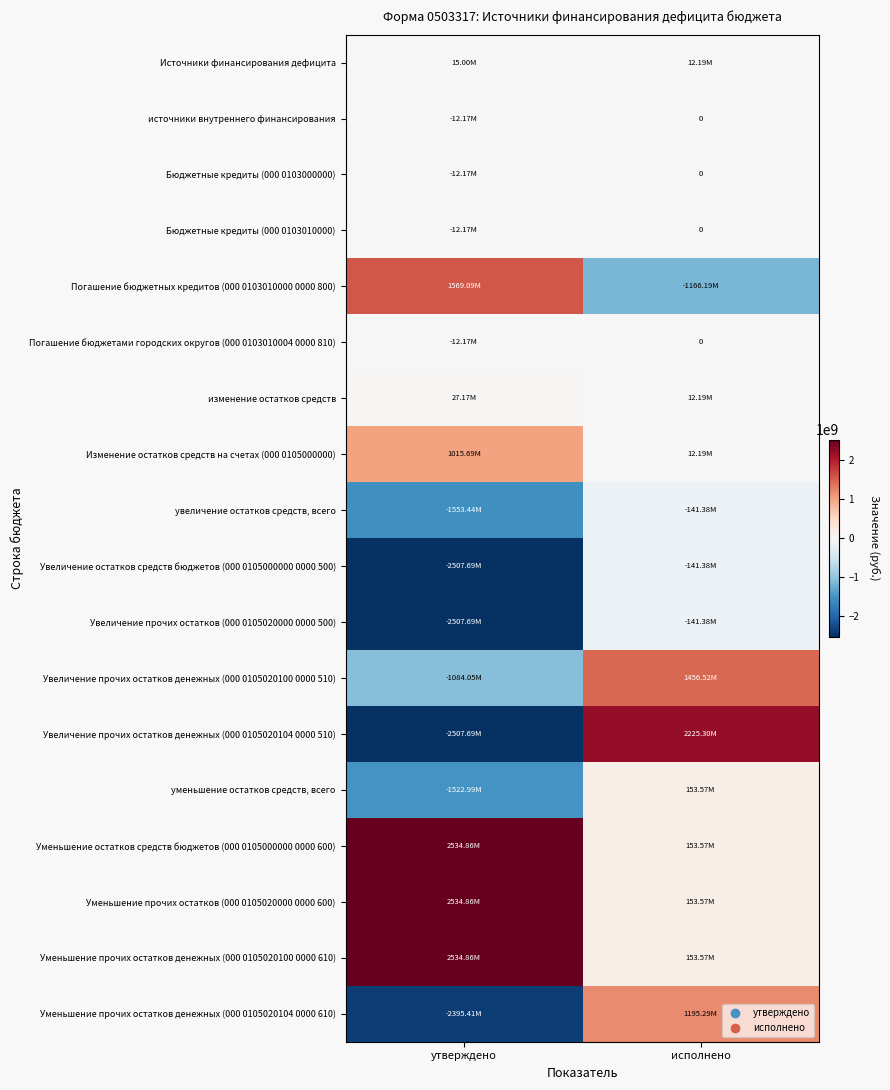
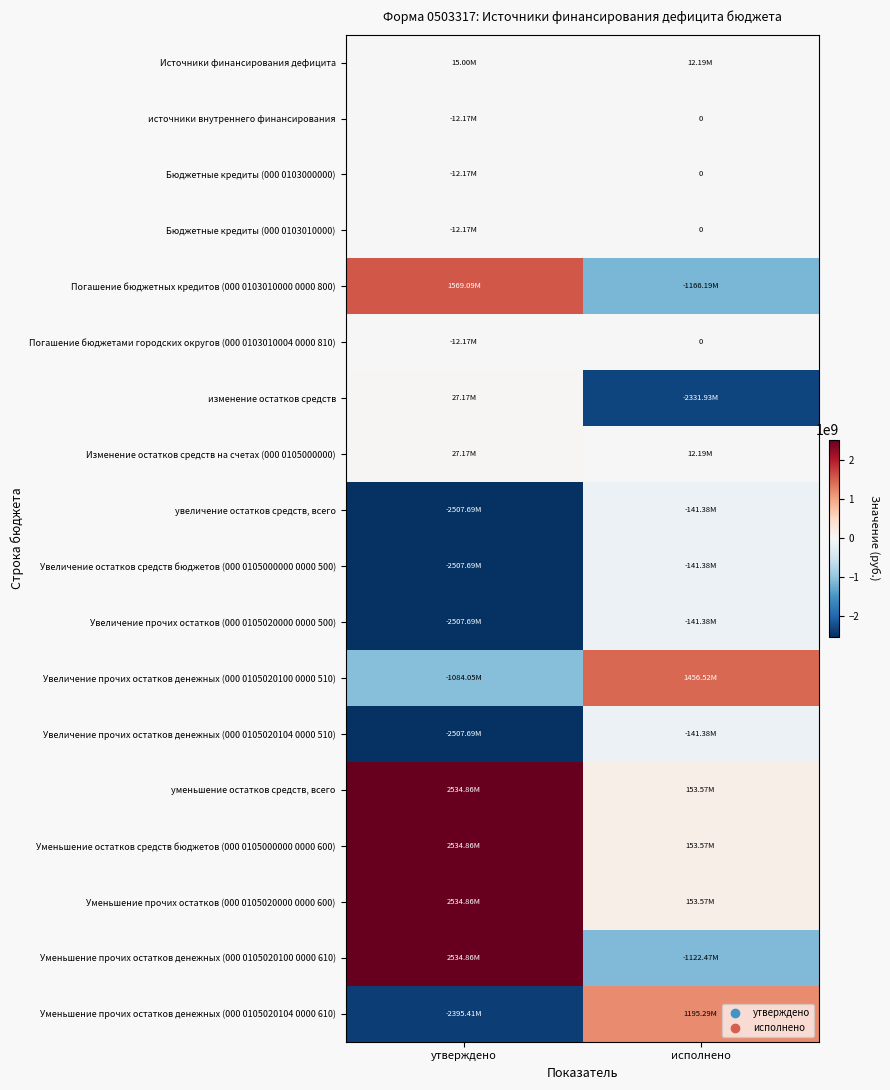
изменение остатков средств, исполнено: 12.19M -> -2331.93M
Изменение остатков средств на счетах (000 0105000000), утверждено: 1015.69M -> 27.17M
увеличение остатков средств, всего, утверждено: -1553.44M -> -2507.69M
Увеличение прочих остатков денежных (000 0105020104 0000 510), исполнено: 2225.30M -> -141.38M
уменьшение остатков средств, всего, утверждено: -1522.99M -> 2534.86M
Уменьшение прочих остатков денежных (000 0105020100 0000 610), исполнено: 153.57M -> -1122.47M
